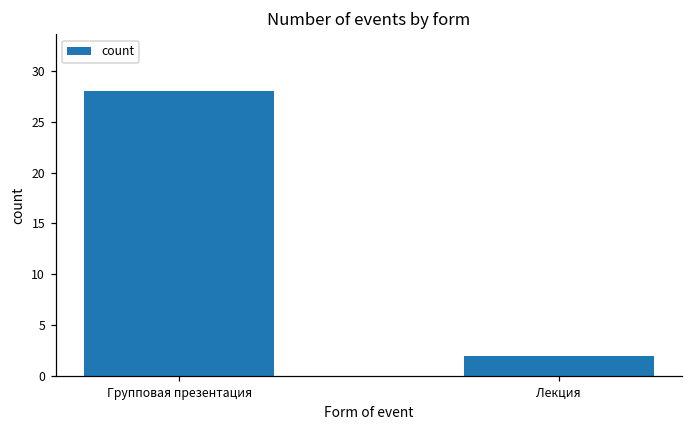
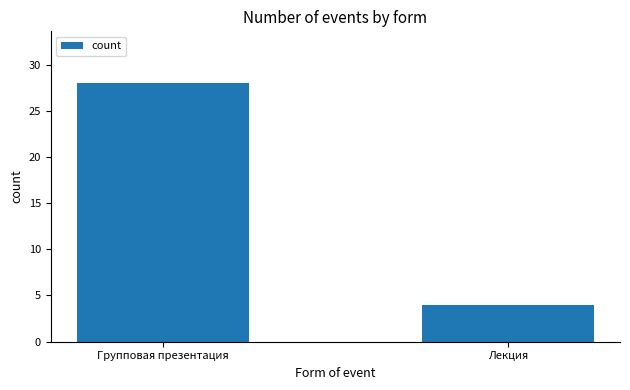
Лекция: 2 -> 4
